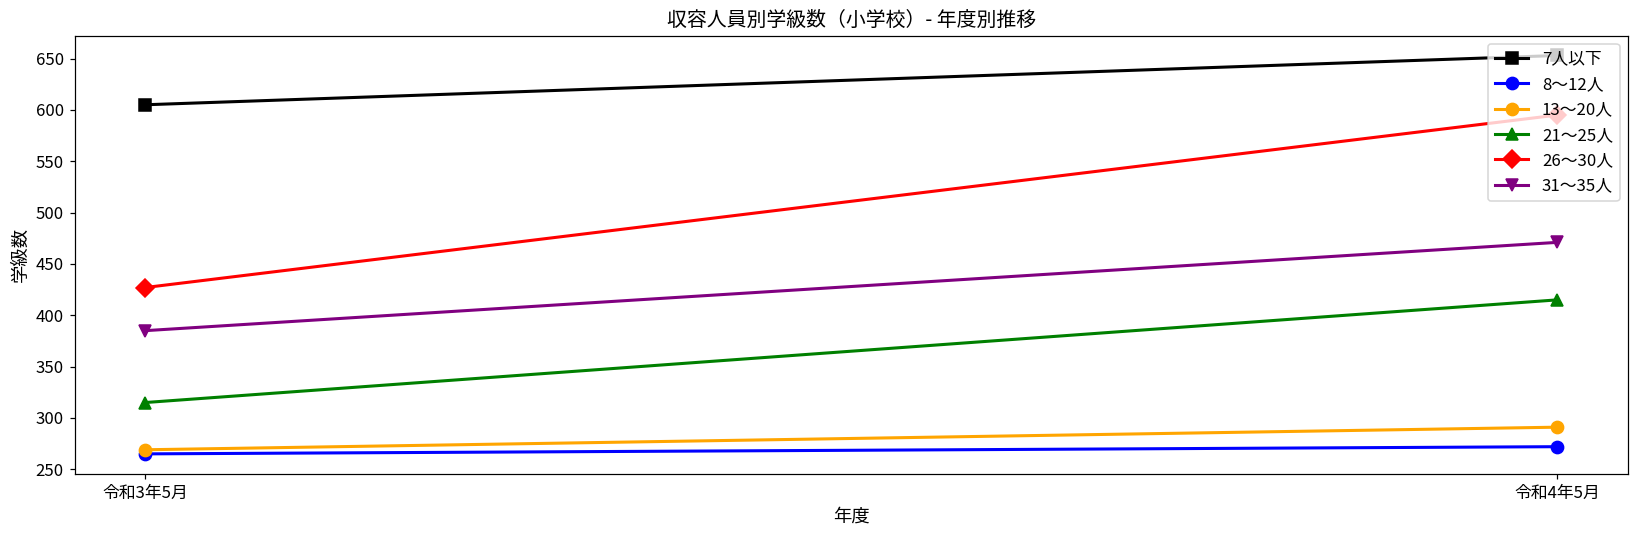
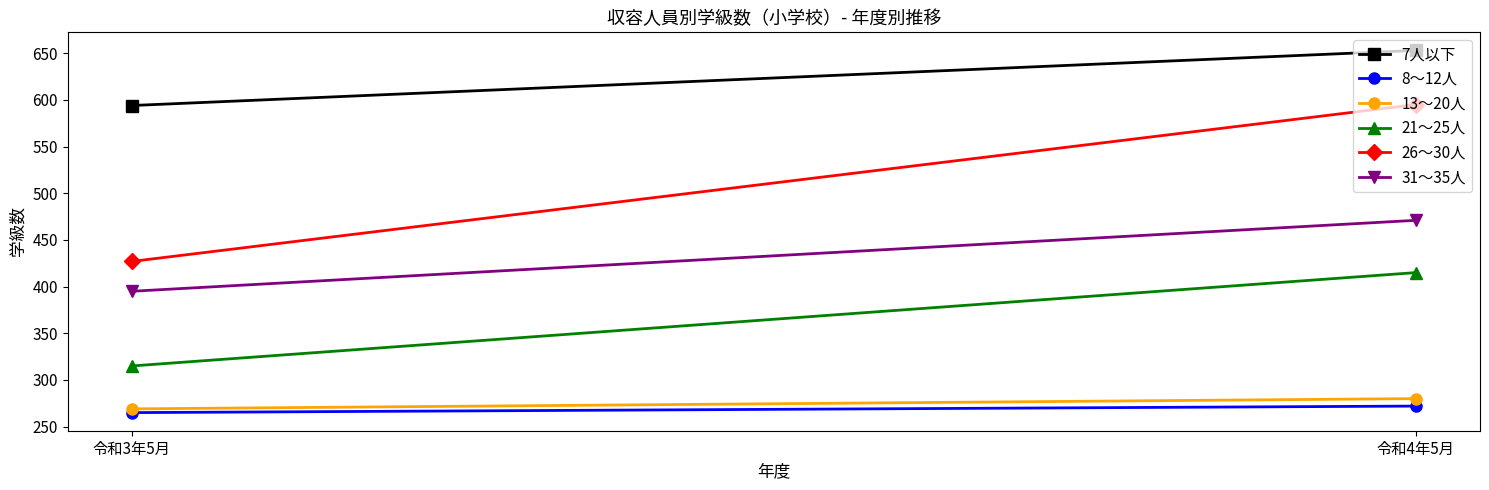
7人以下, 令和3年5月: 610 -> 590
31～35人, 令和3年5月: 390 -> 400
13～20人, 令和4年5月: 290 -> 280
